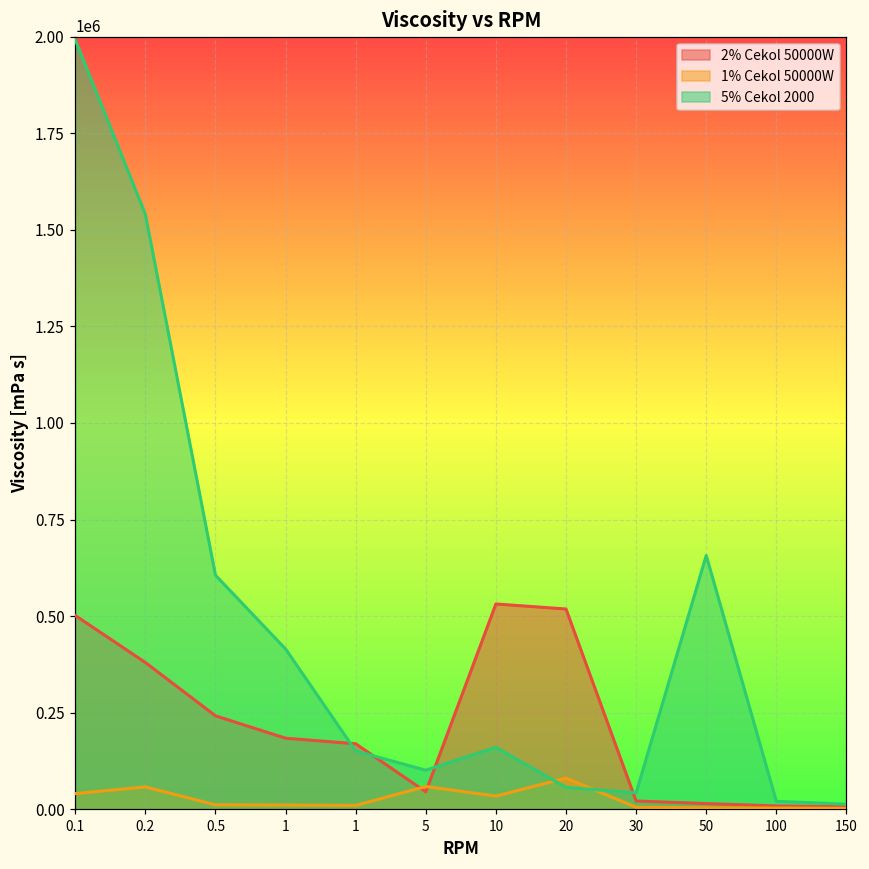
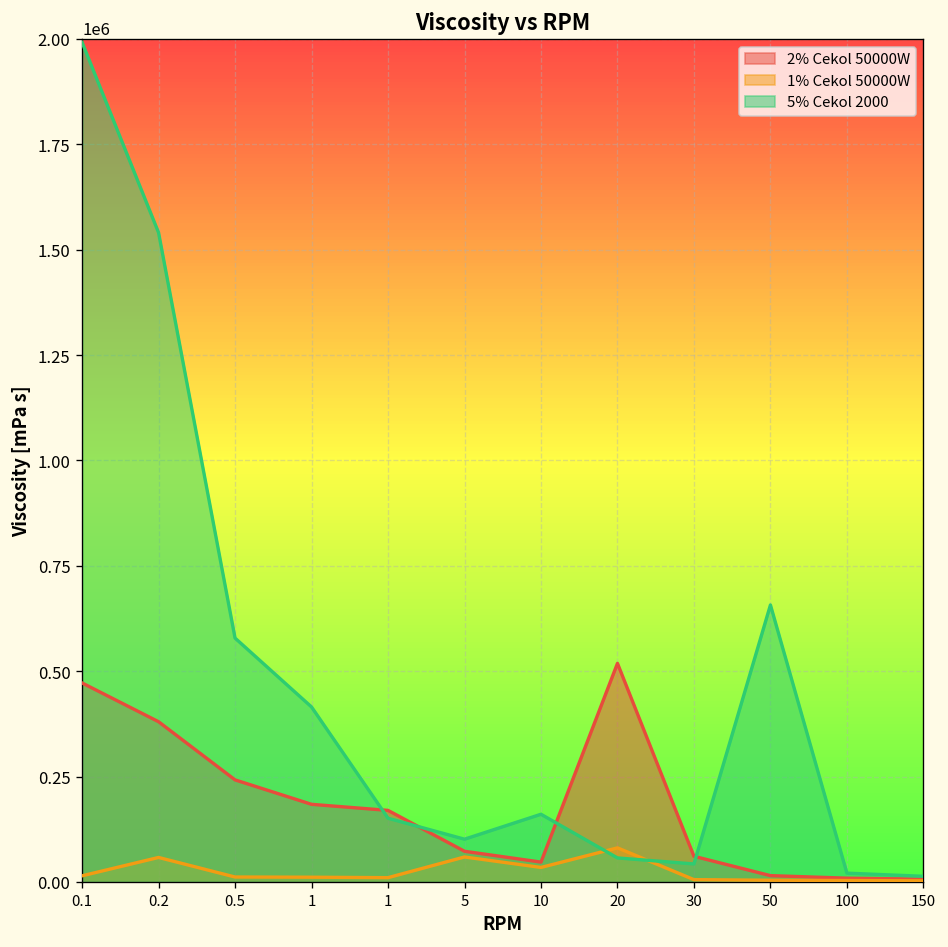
2% Cekol 50000W, 0.1: 500000 -> 470000
1% Cekol 50000W, 0.1: 40000 -> 10000
5% Cekol 2000, 0.5: 610000 -> 580000
2% Cekol 50000W, 5: 50000 -> 70000
2% Cekol 50000W, 10: 530000 -> 50000
2% Cekol 50000W, 30: 20000 -> 60000
